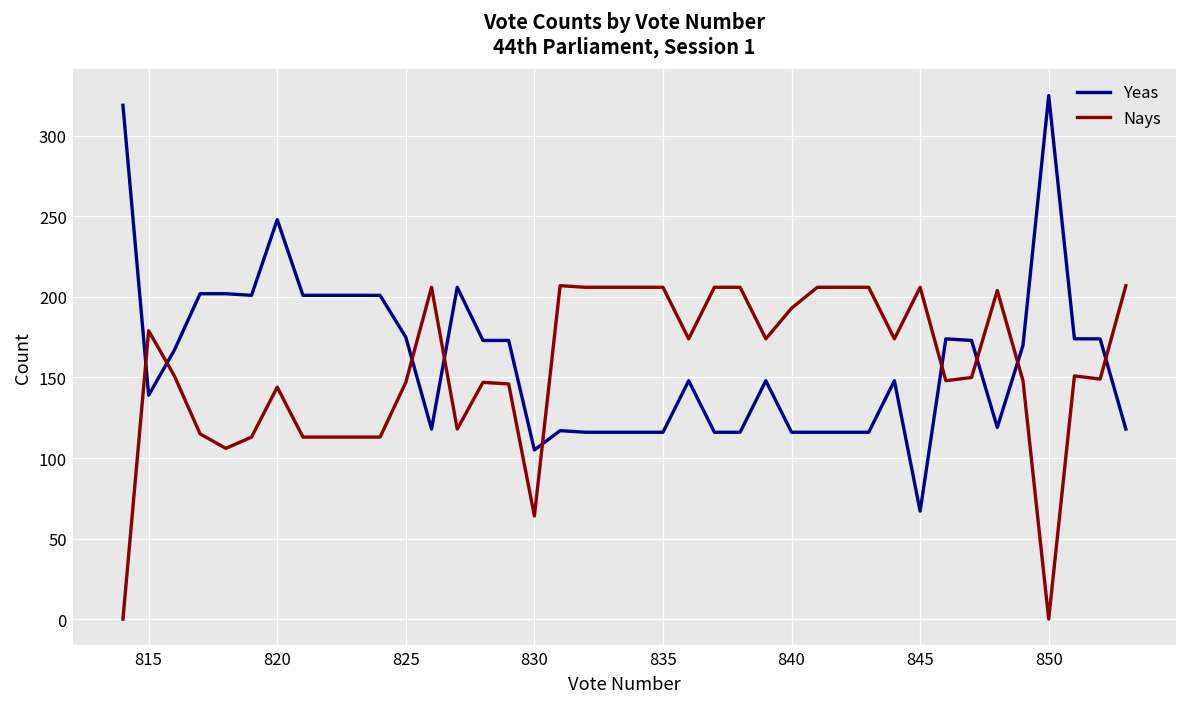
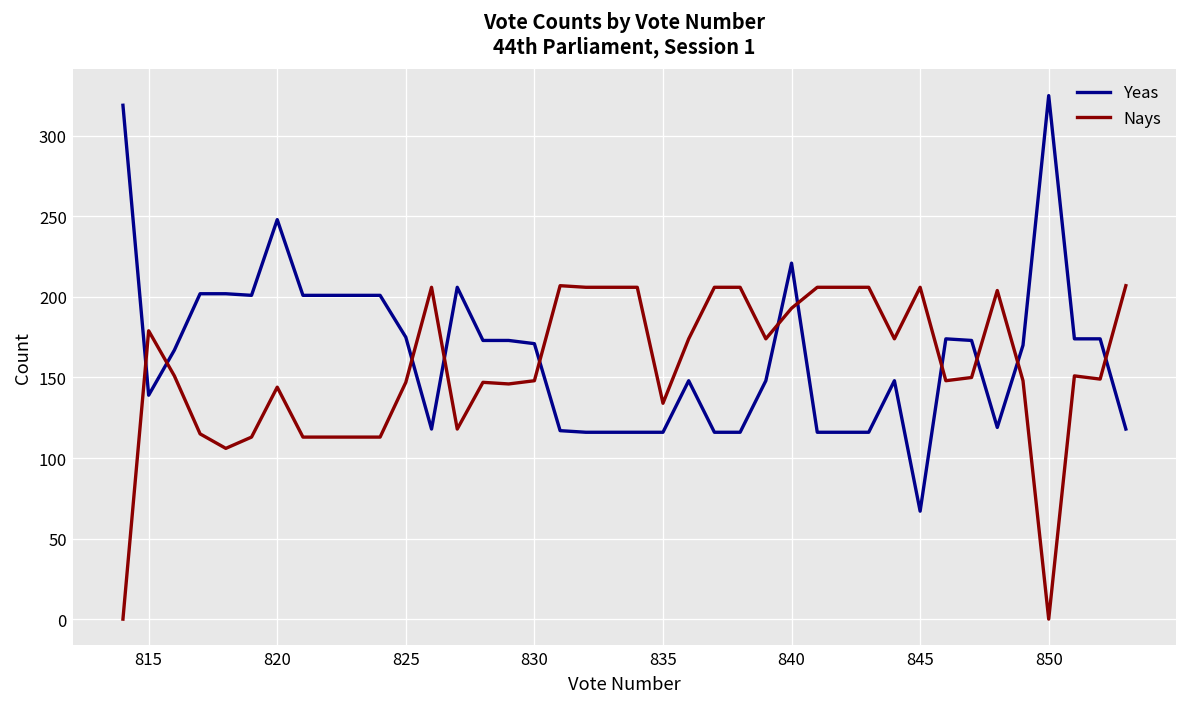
Yeas, 830: 105 -> 171
Nays, 830: 64 -> 148
Nays, 835: 206 -> 134
Yeas, 840: 116 -> 221
